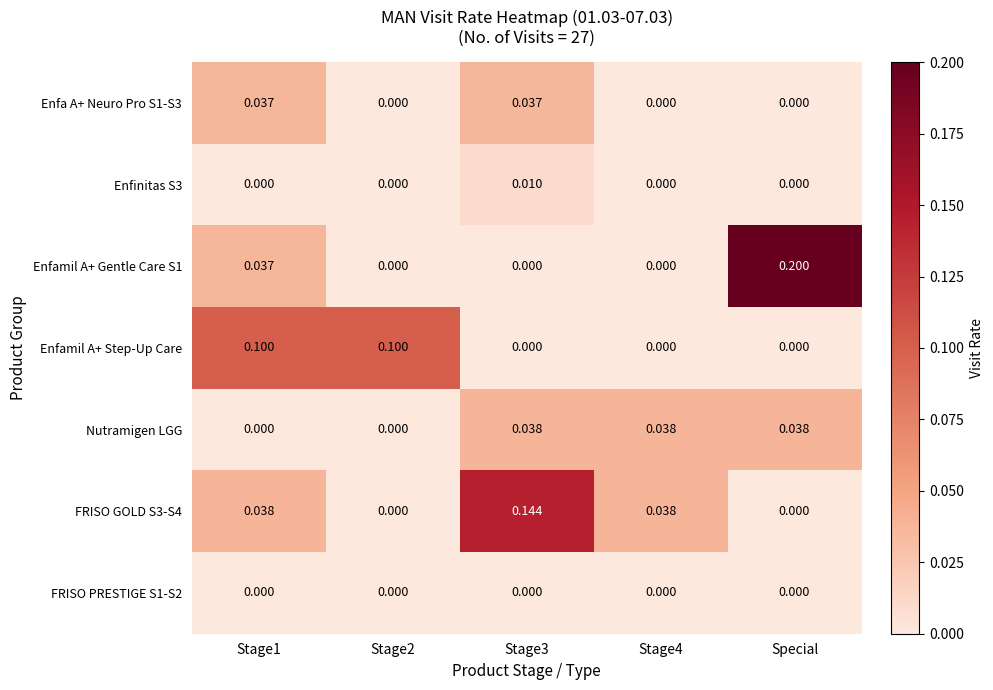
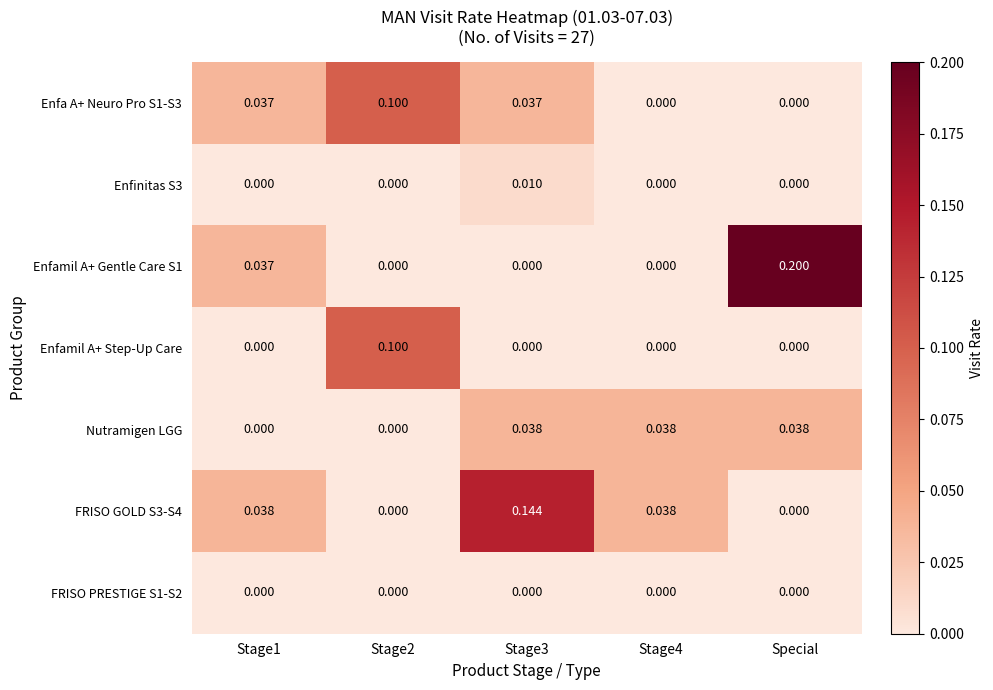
Enfa A+ Neuro Pro S1-S3, Stage2: 0.000 -> 0.100
Enfamil A+ Step-Up Care, Stage1: 0.100 -> 0.000
